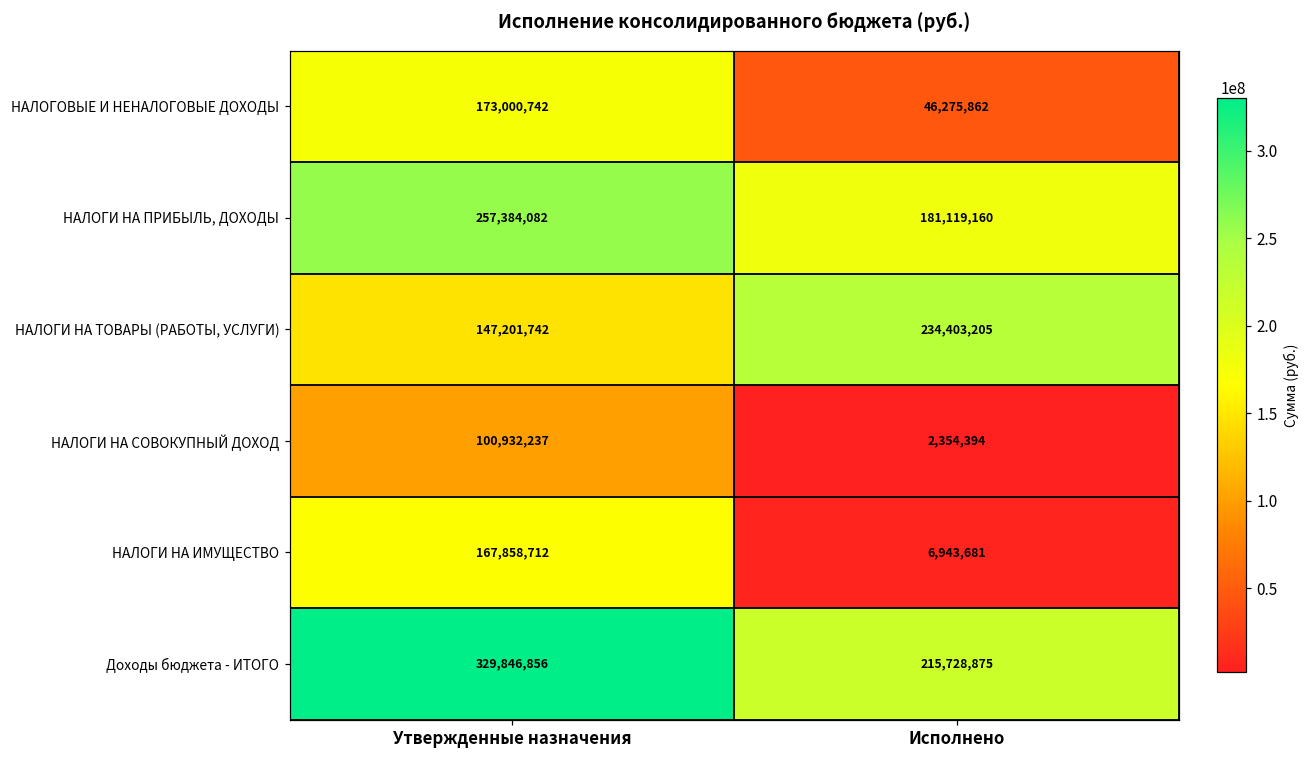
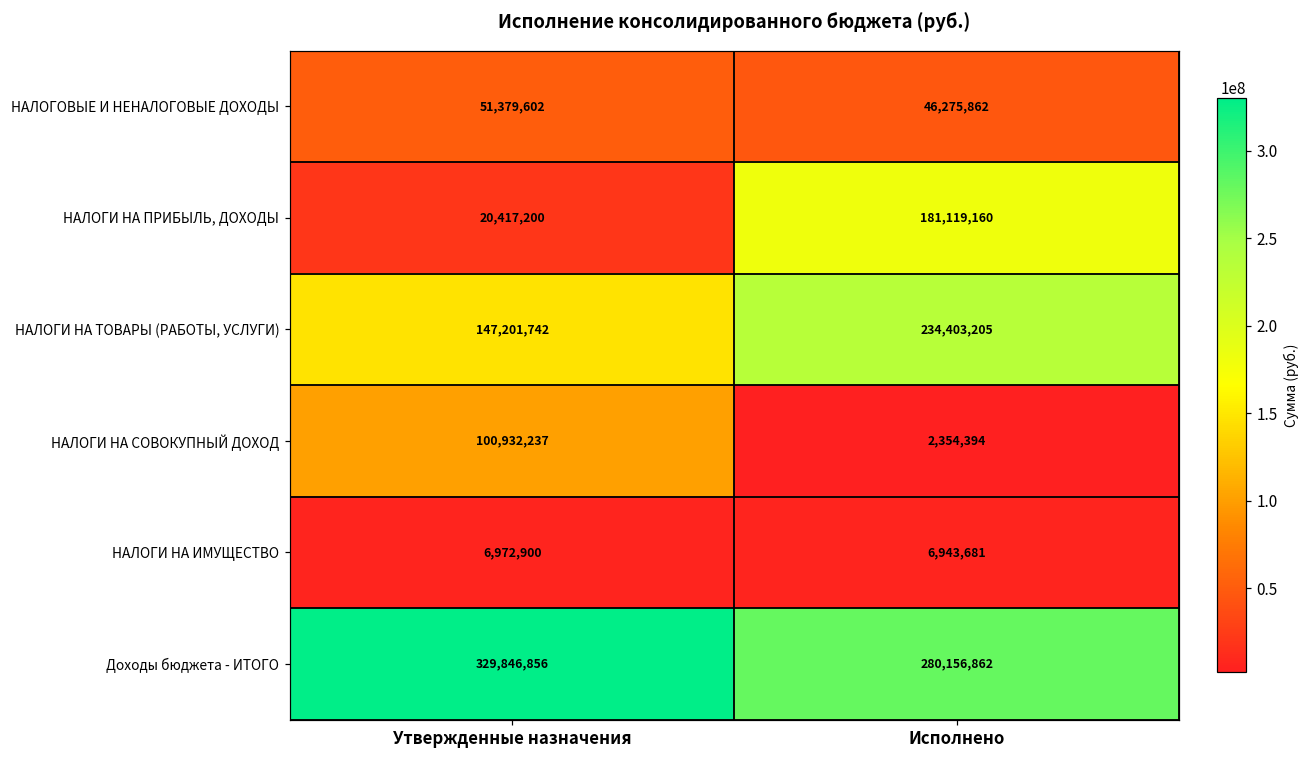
НАЛОГОВЫЕ И НЕНАЛОГОВЫЕ ДОХОДЫ, Утвержденные назначения: 173,000,742 -> 51,379,602
НАЛОГИ НА ПРИБЫЛЬ, ДОХОДЫ, Утвержденные назначения: 257,384,082 -> 20,417,200
НАЛОГИ НА ИМУЩЕСТВО, Утвержденные назначения: 167,858,712 -> 6,972,900
Доходы бюджета - ИТОГО, Исполнено: 215,728,875 -> 280,156,862
